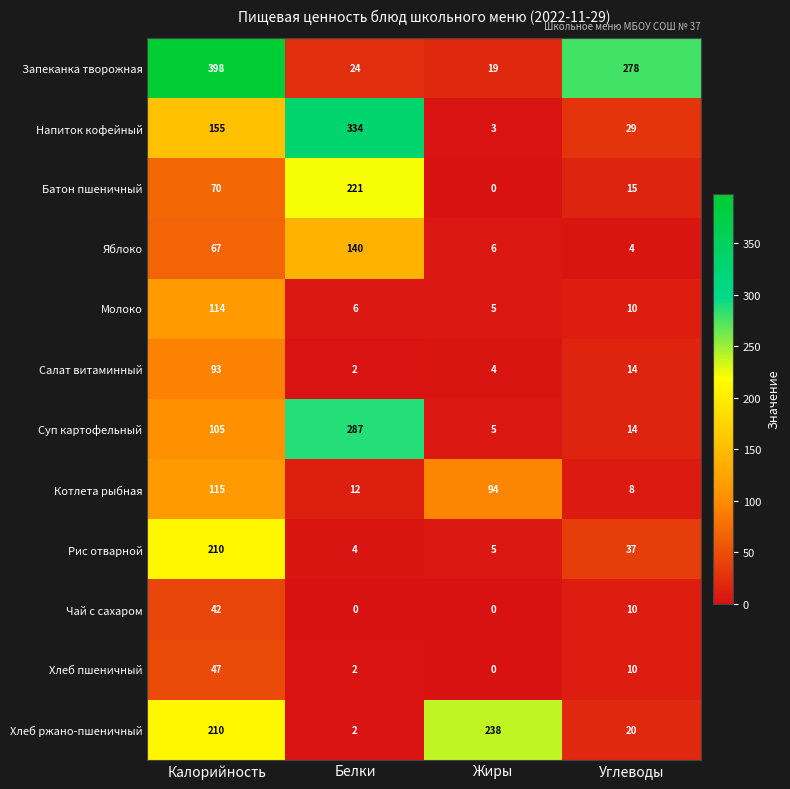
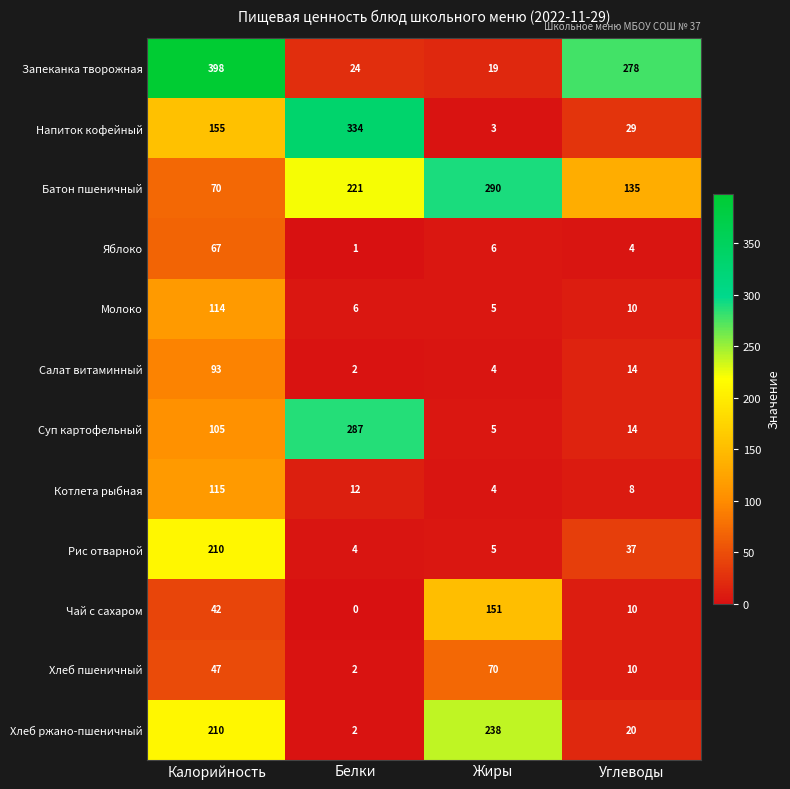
Батон пшеничный, Жиры: 0 -> 290
Батон пшеничный, Углеводы: 15 -> 135
Яблоко, Белки: 140 -> 1
Котлета рыбная, Жиры: 94 -> 4
Чай с сахаром, Жиры: 0 -> 151
Хлеб пшеничный, Жиры: 0 -> 70
